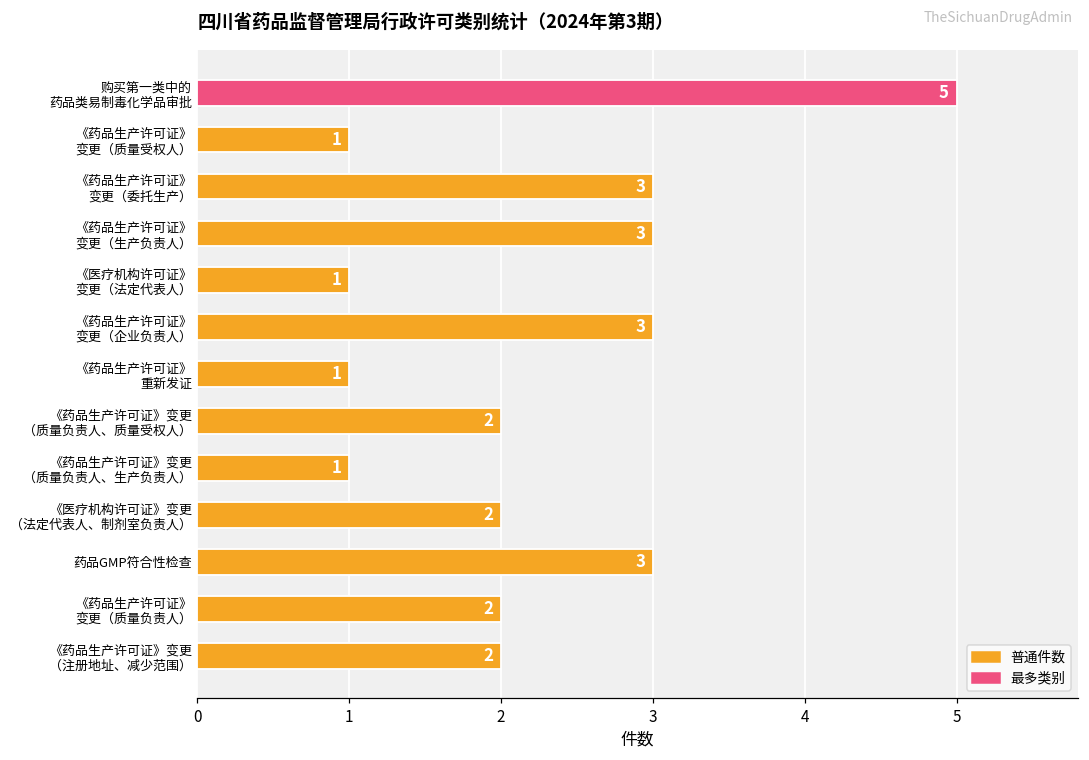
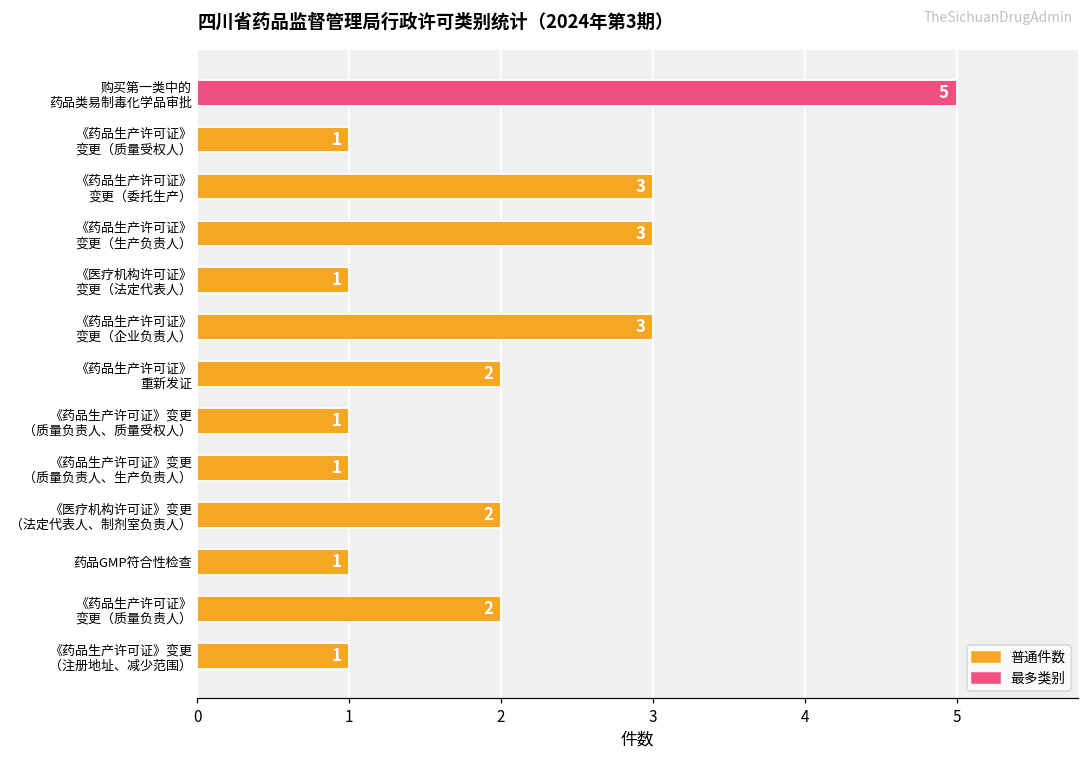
《药品生产许可证》 重新发证: 1 -> 2
《药品生产许可证》变更 （质量负责人、质量受权人）: 2 -> 1
药品GMP符合性检查: 3 -> 1
《药品生产许可证》变更 （注册地址、减少范围）: 2 -> 1
